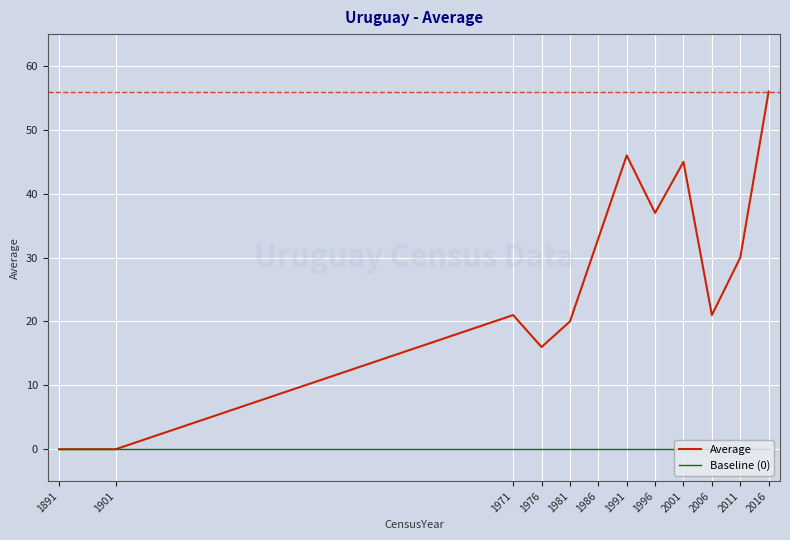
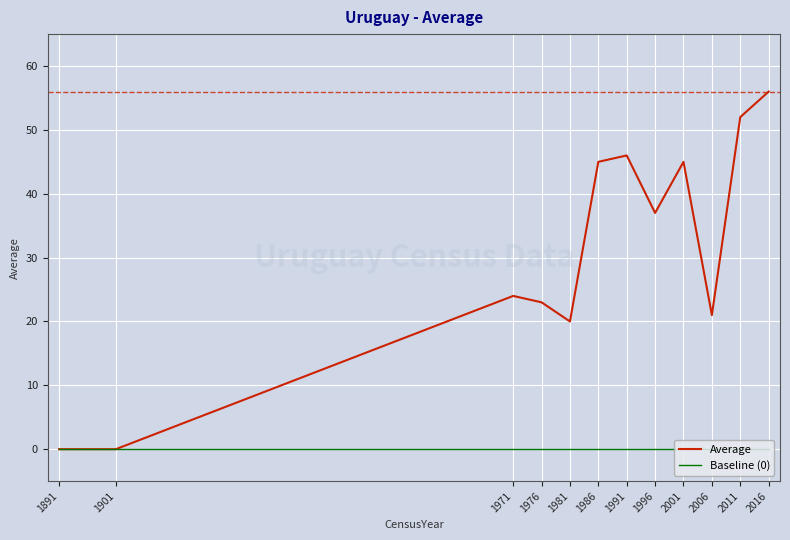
Average, 1971: 21 -> 24
Average, 1976: 16 -> 23
Average, 1986: 33 -> 45
Average, 2011: 30 -> 52
